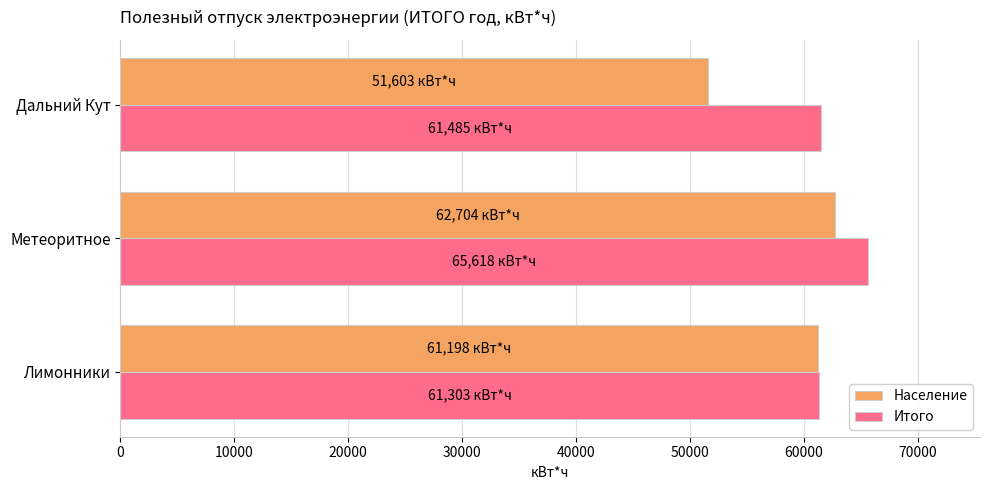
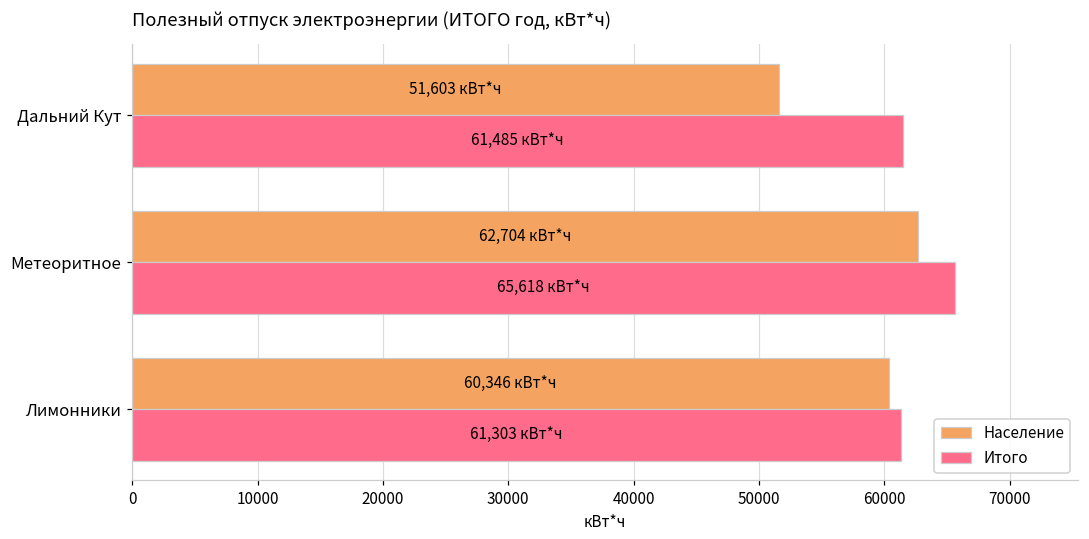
Население, Лимонники: 61,198 -> 60,346
